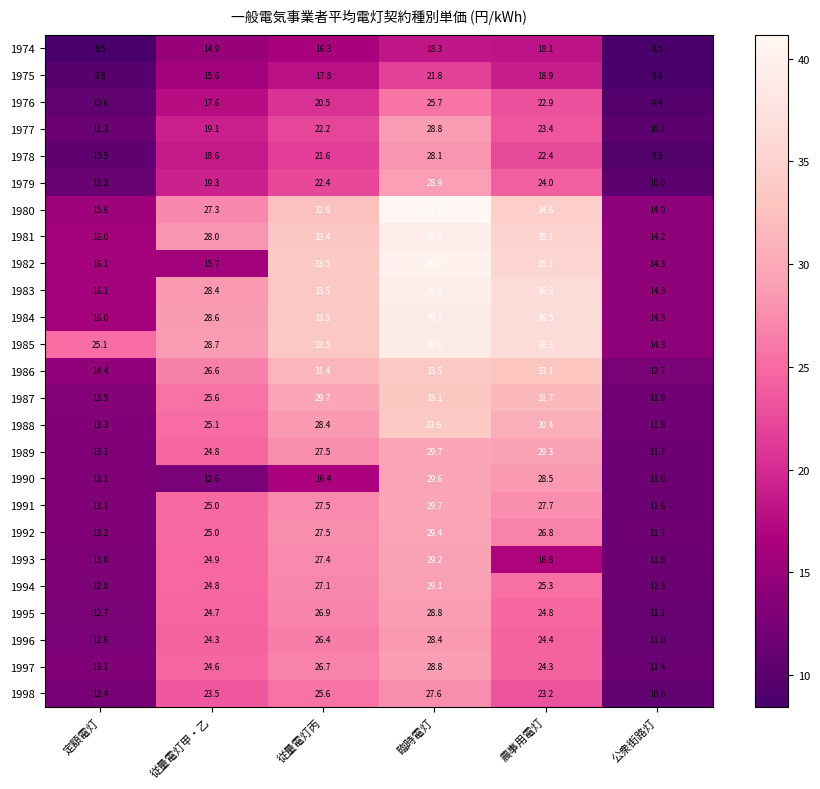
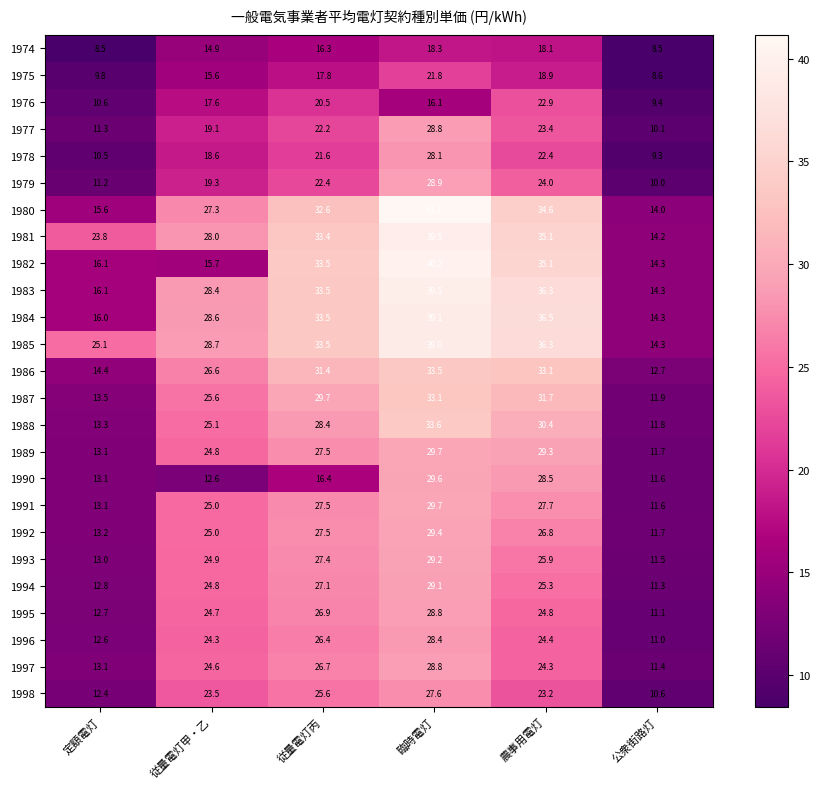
1976, 臨時電灯: 25.7 -> 16.1
1981, 定額電灯: 16.0 -> 23.8
1993, 農事用電灯: 16.8 -> 25.9
